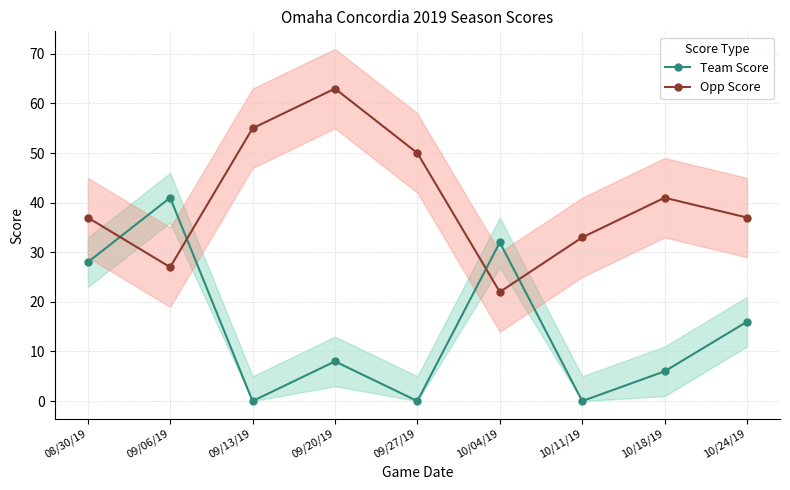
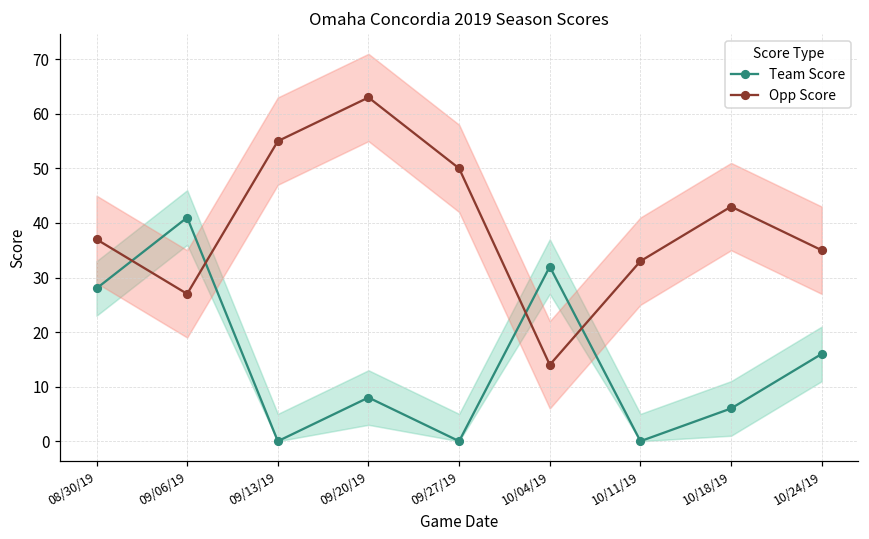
Opp Score, 10/04/19: 22 -> 14
Opp Score, 10/18/19: 41 -> 43
Opp Score, 10/24/19: 37 -> 35
